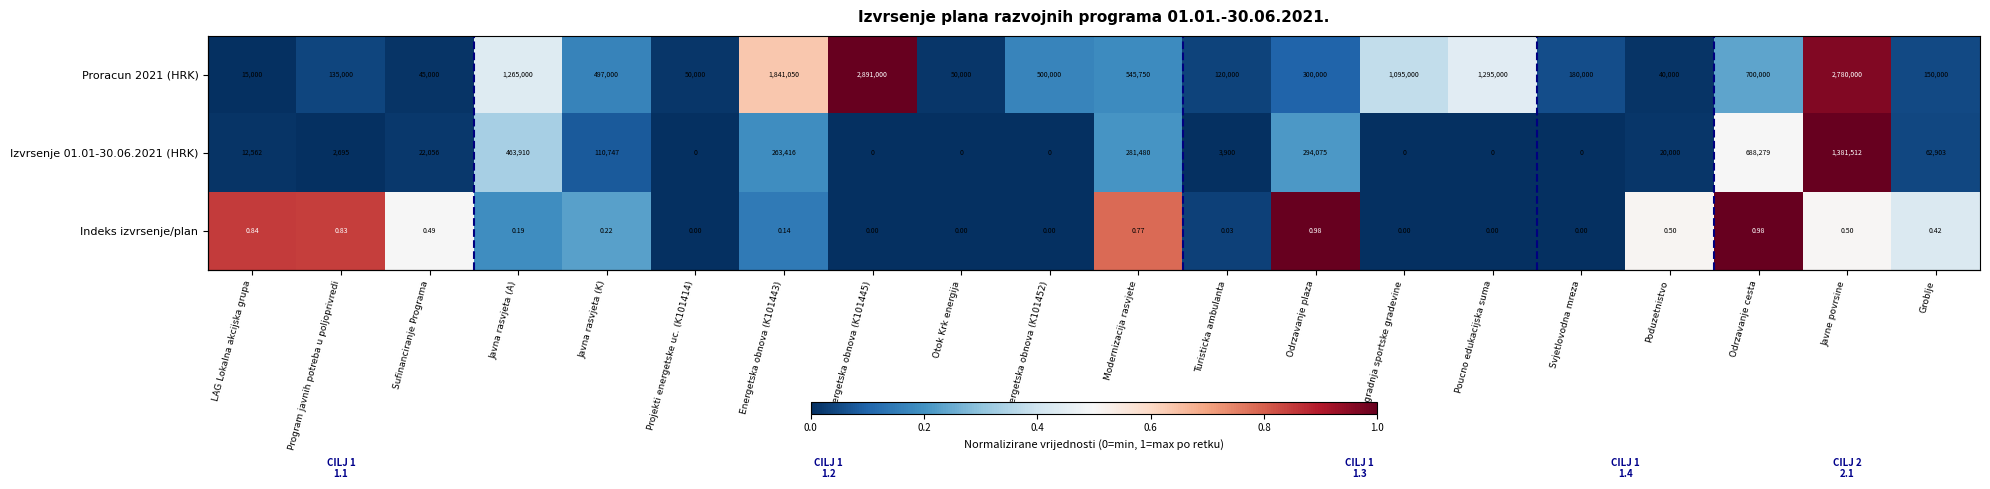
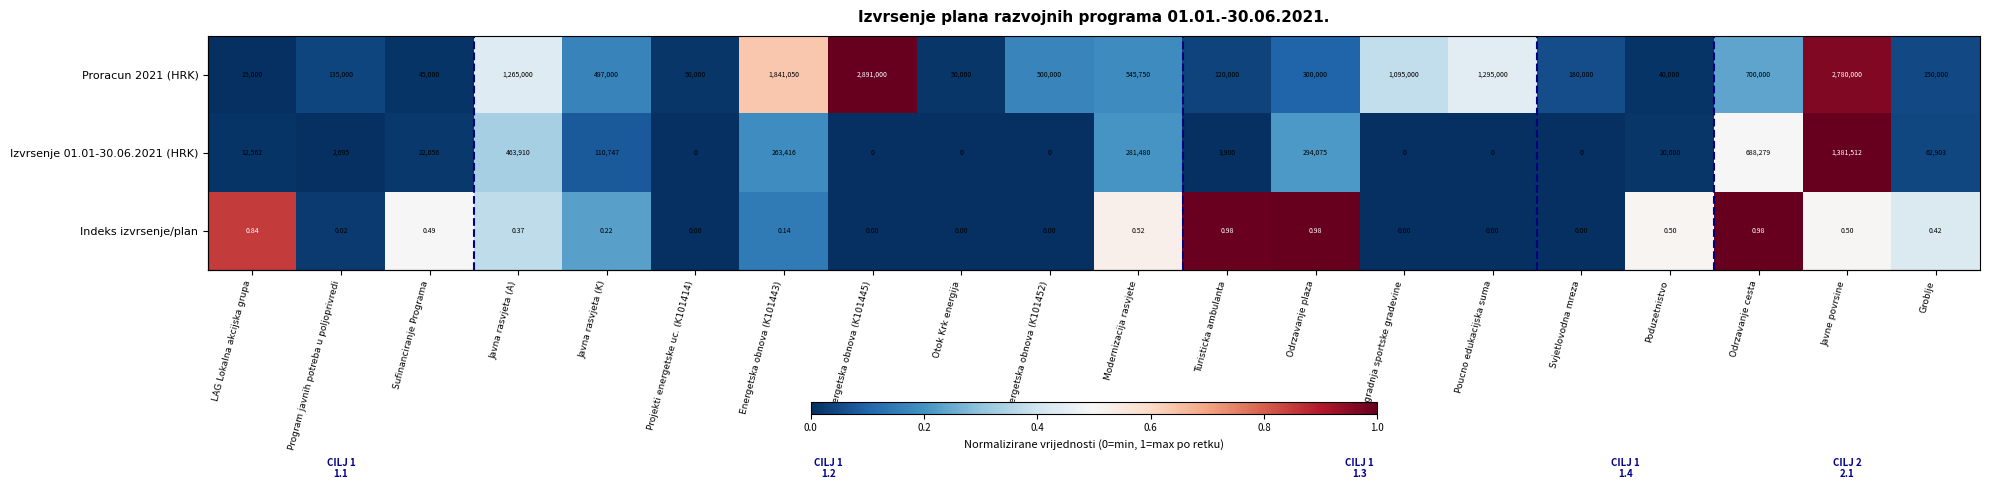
Indeks izvrsenje/plan, Program javnih potreba u poljoprivredi: 0.83 -> 0.02
Indeks izvrsenje/plan, Javna rasvjeta (A): 0.19 -> 0.37
Indeks izvrsenje/plan, Modernizacija rasvjete: 0.77 -> 0.52
Indeks izvrsenje/plan, Turisticka ambulanta: 0.03 -> 0.98
